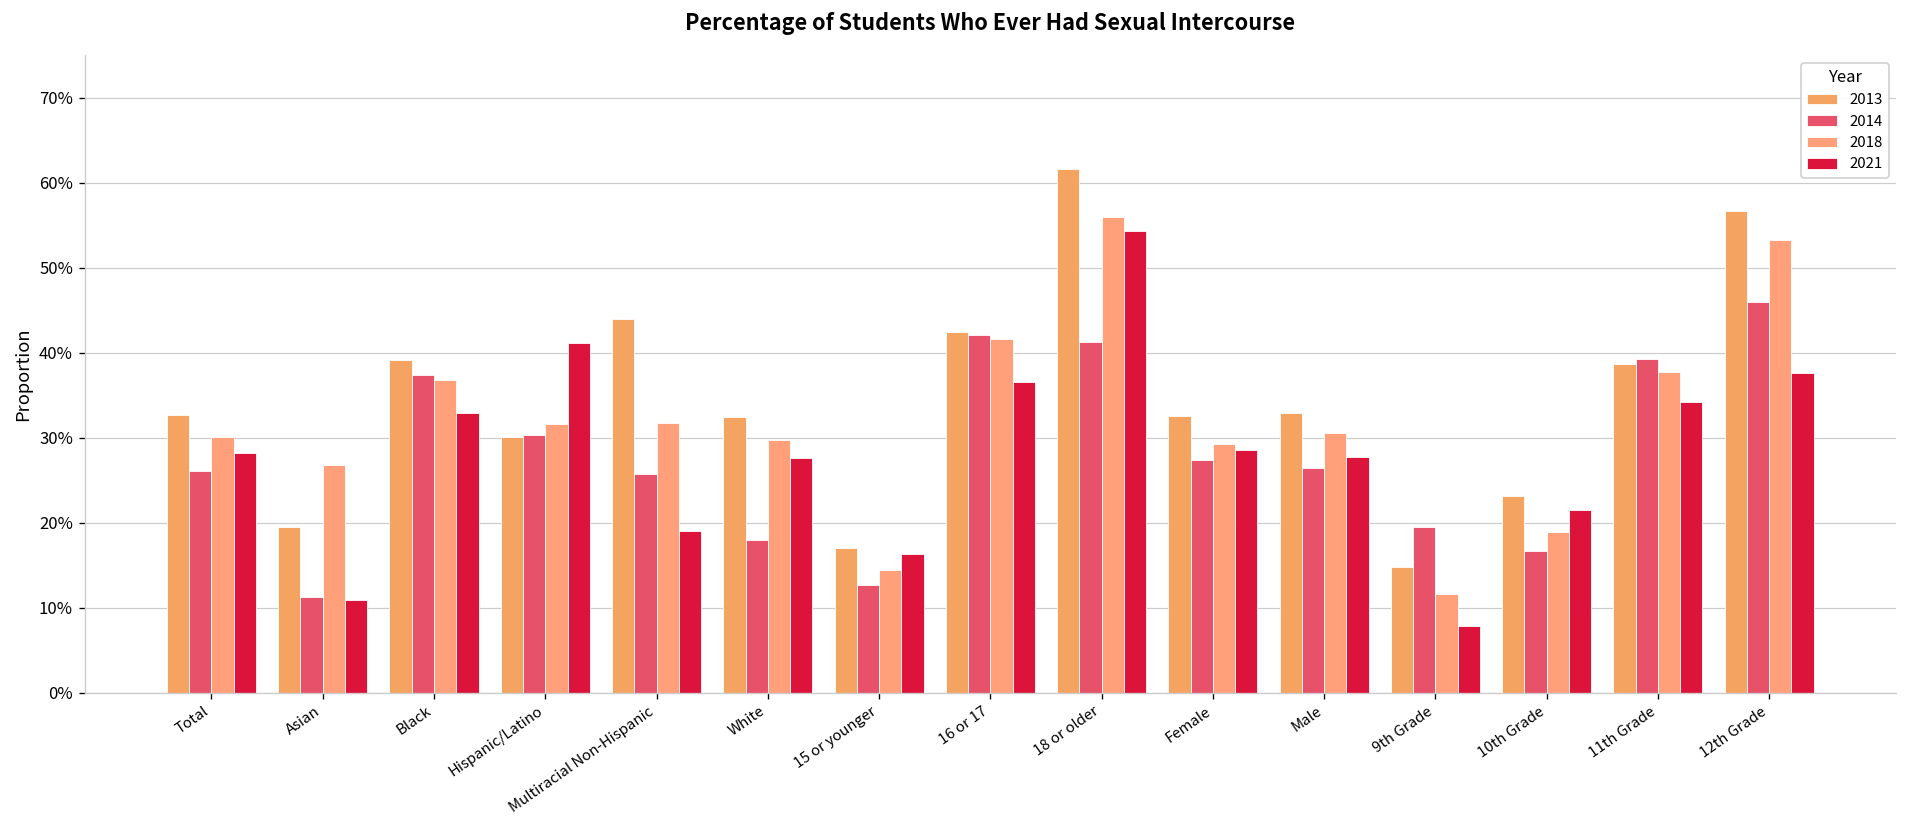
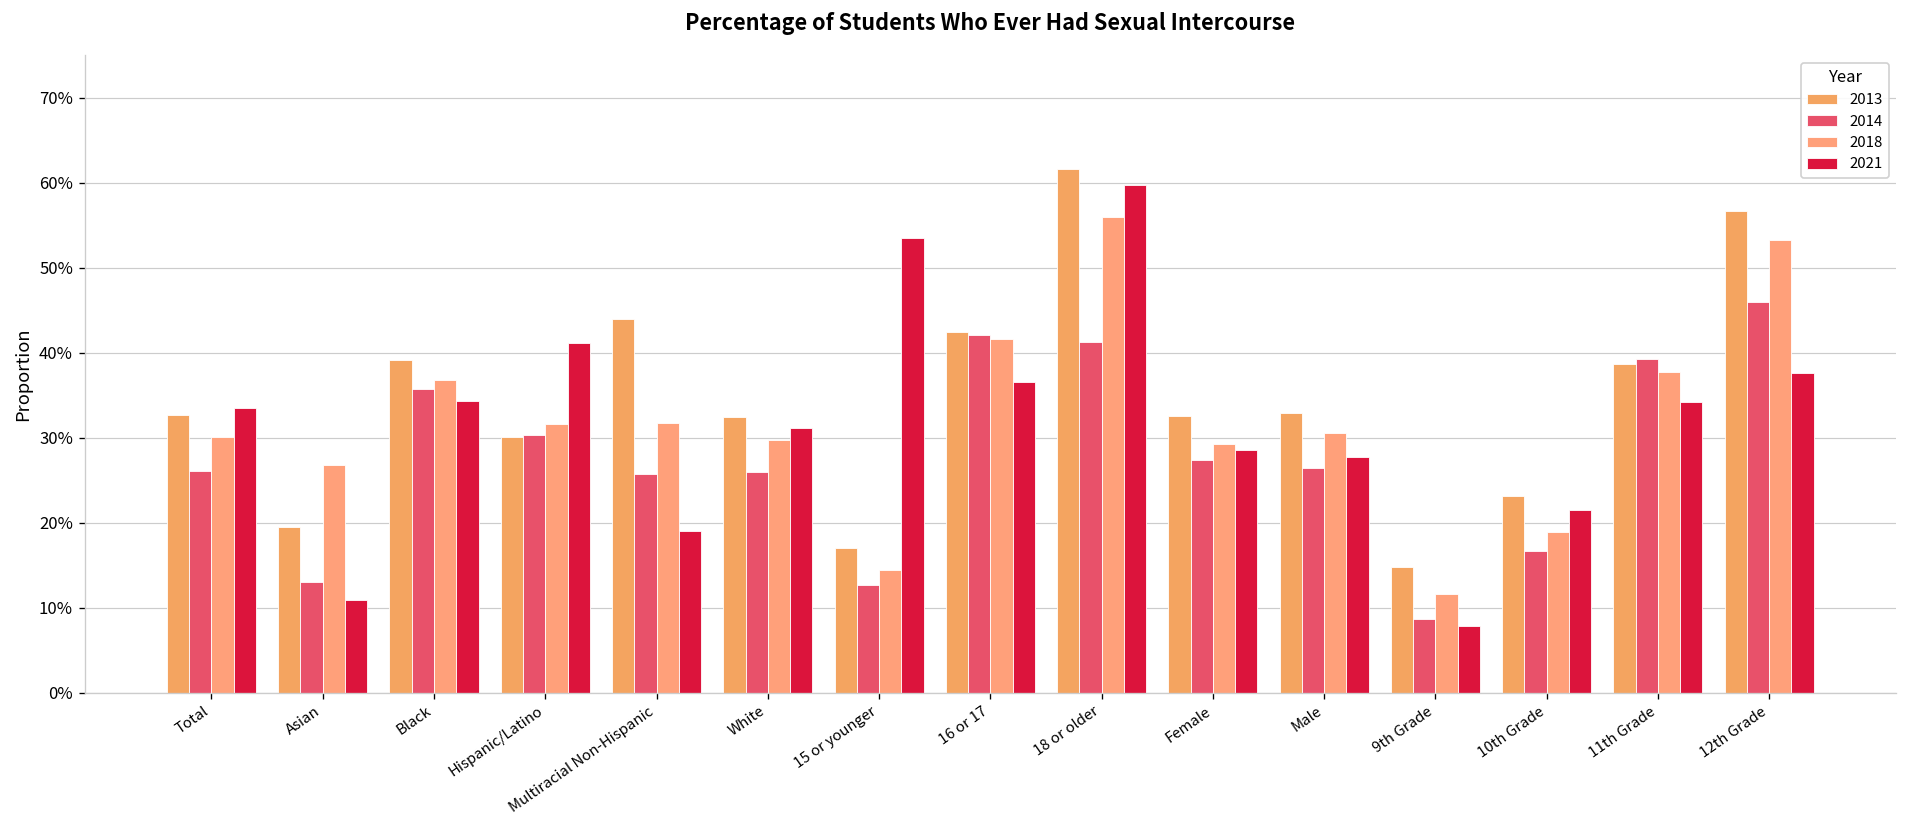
2021, Total: 28% -> 34%
2014, Asian: 11% -> 13%
2014, Black: 37% -> 36%
2021, Black: 33% -> 34%
2014, White: 18% -> 26%
2021, White: 28% -> 31%
2021, 15 or younger: 16% -> 54%
2021, 18 or older: 54% -> 60%
2014, 9th Grade: 20% -> 9%
